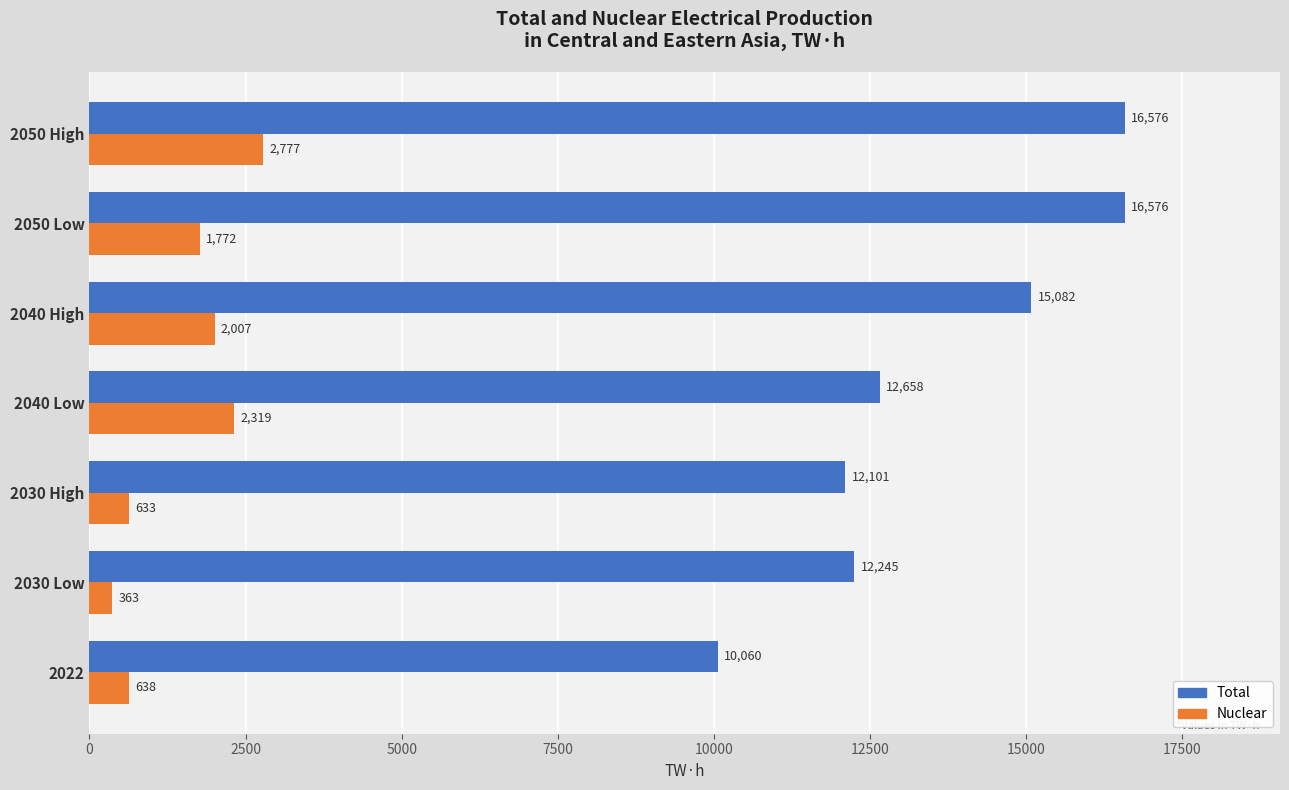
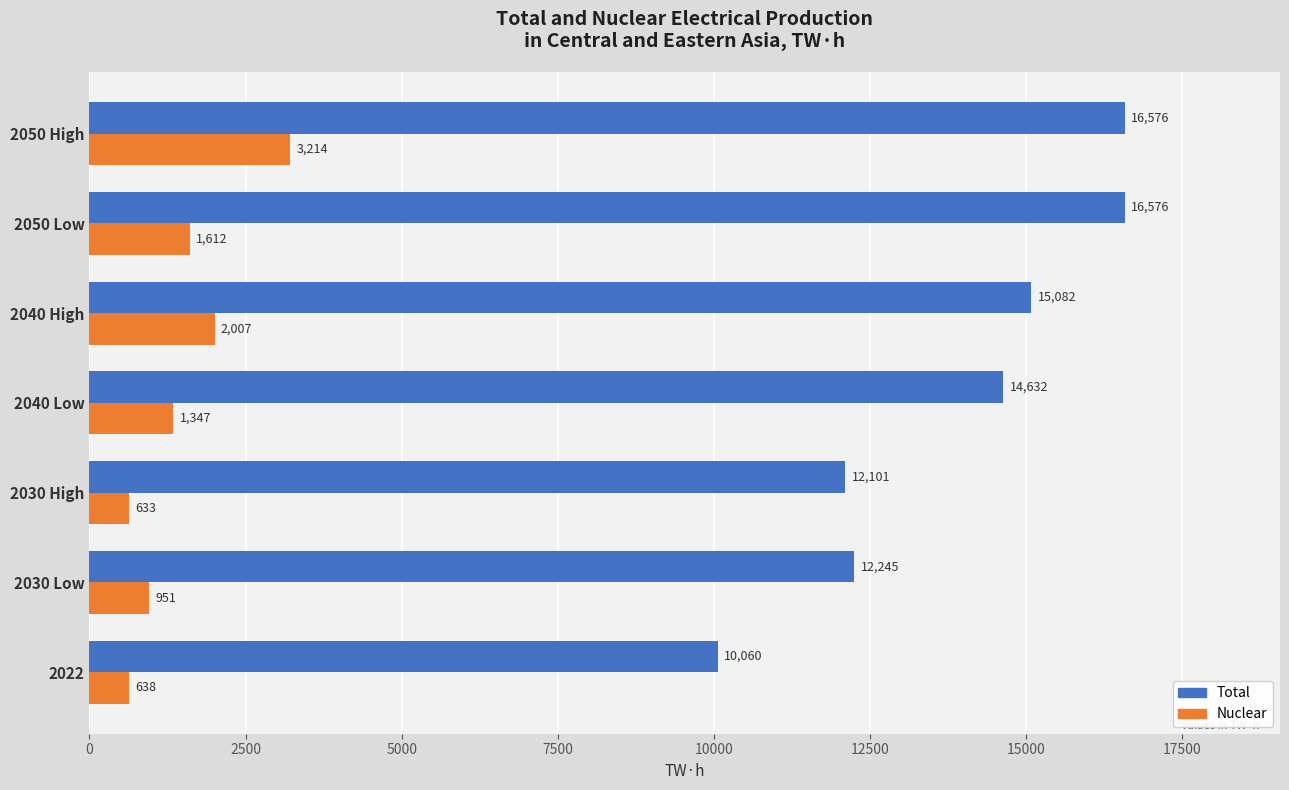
Nuclear, 2050 High: 2,777 -> 3,214
Nuclear, 2050 Low: 1,772 -> 1,612
Total, 2040 Low: 12,658 -> 14,632
Nuclear, 2040 Low: 2,319 -> 1,347
Nuclear, 2030 Low: 363 -> 951
